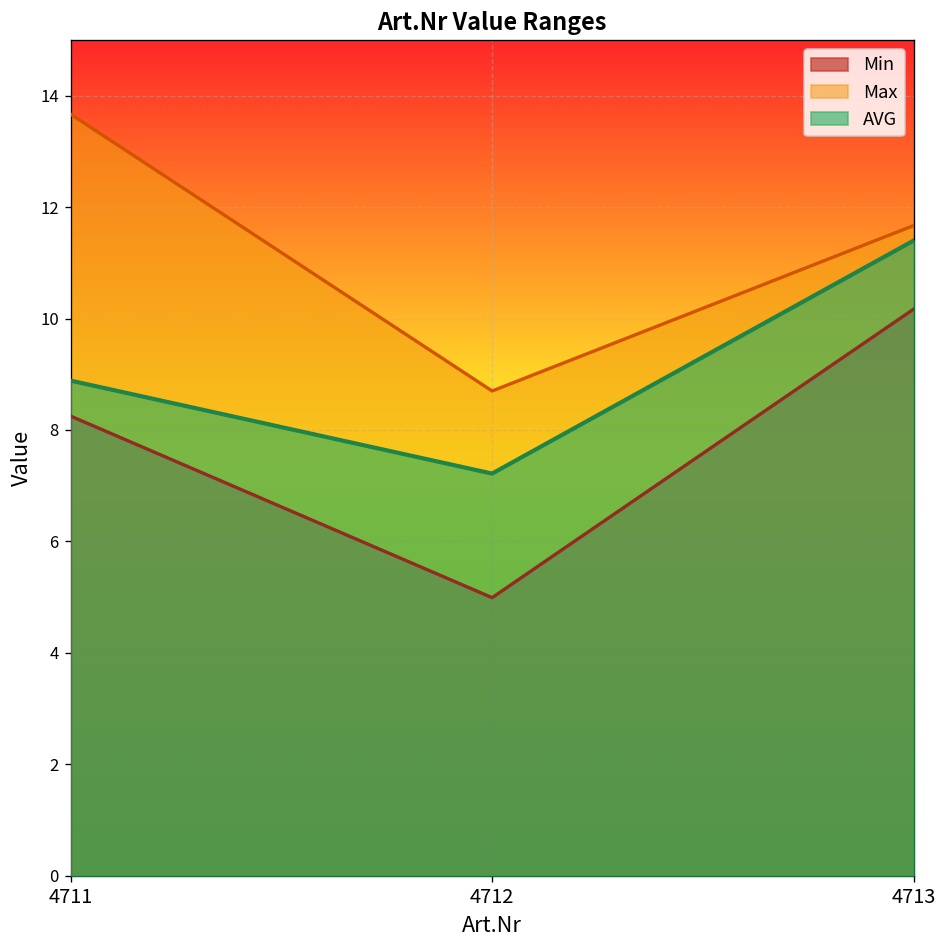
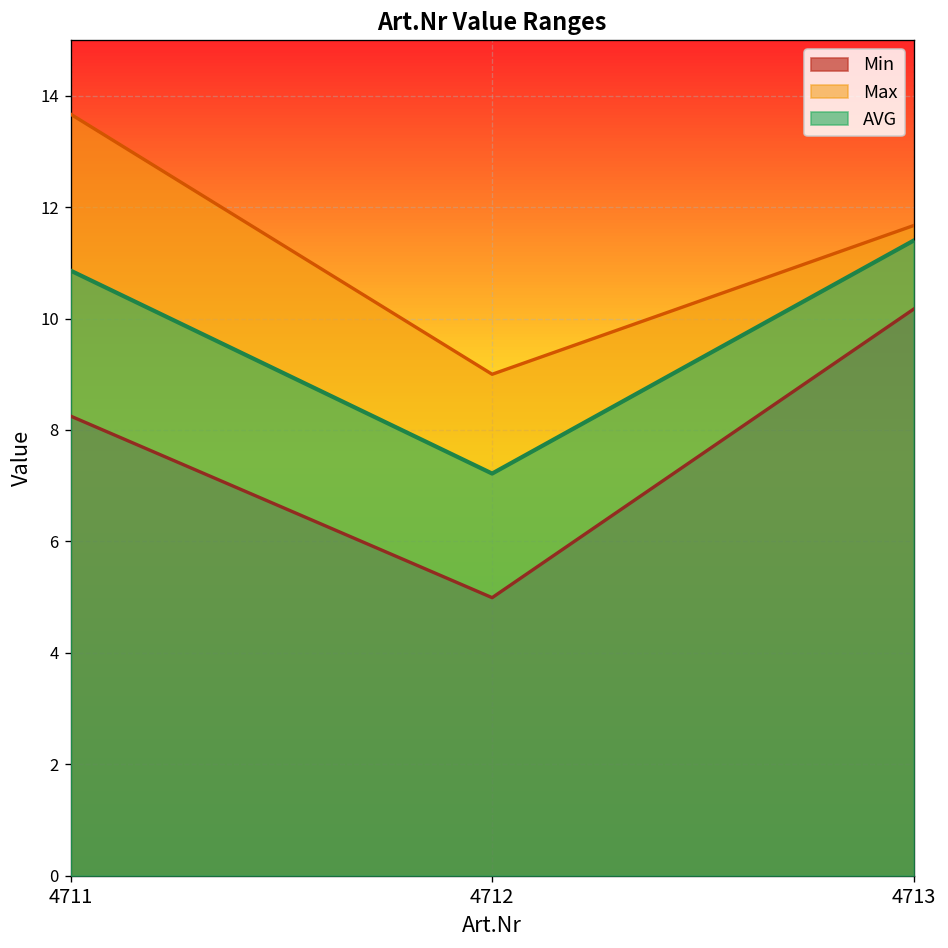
AVG, 4711: 8.9 -> 10.9
Max, 4712: 8.7 -> 9.0
